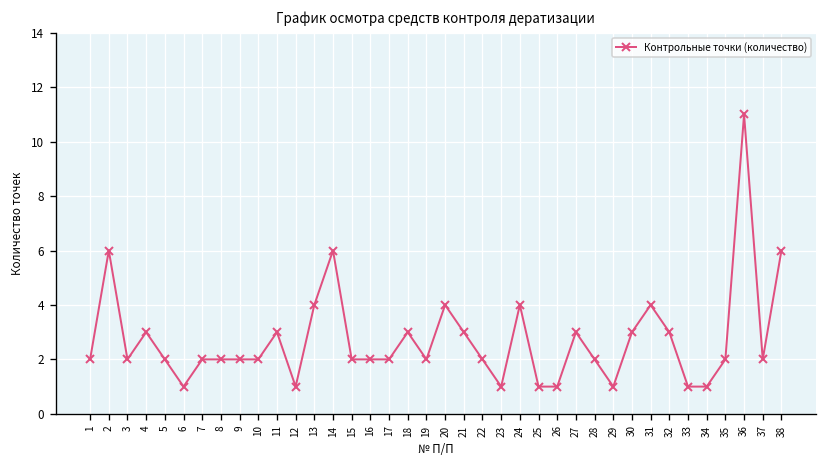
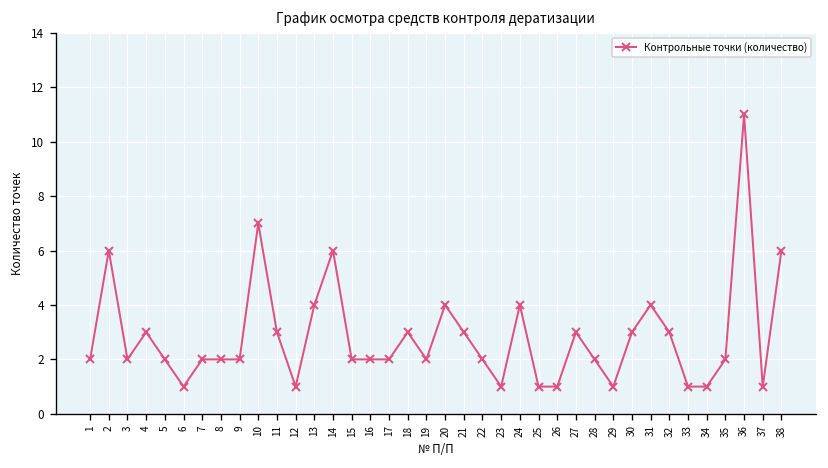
10: 2 -> 7
37: 2 -> 1
